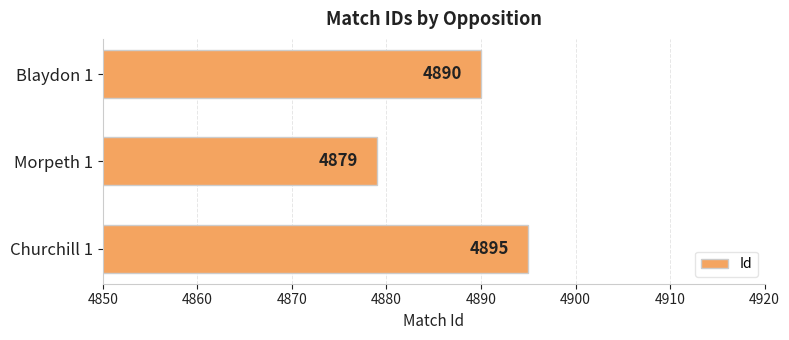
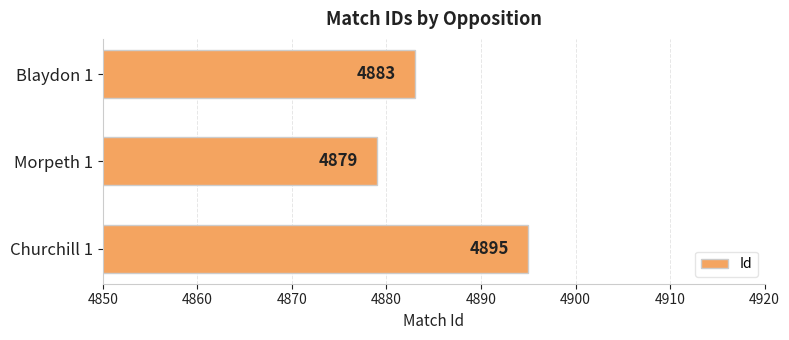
Blaydon 1: 4890 -> 4883
